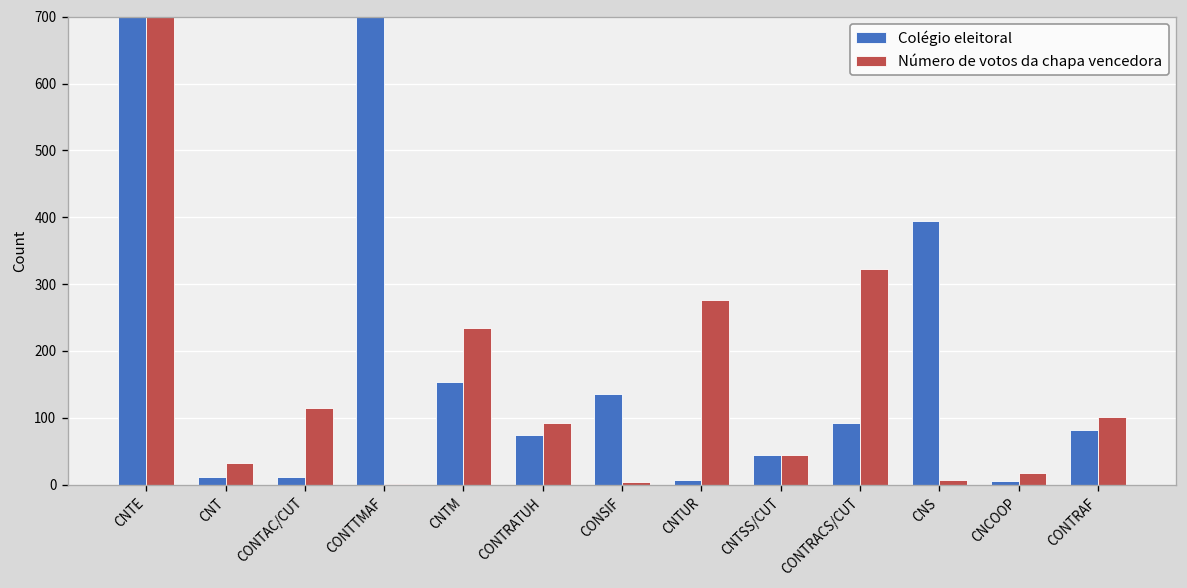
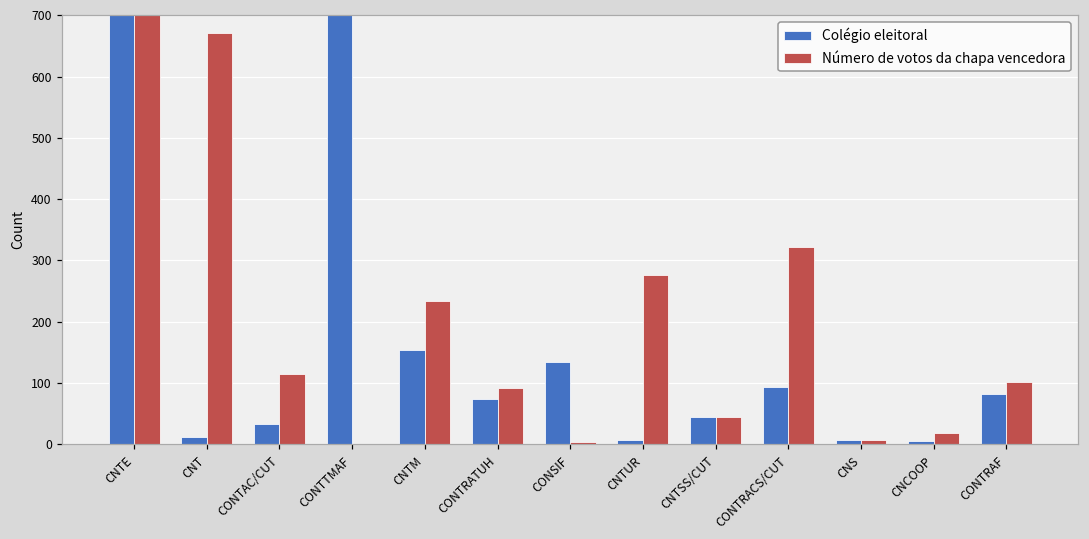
Número de votos da chapa vencedora, CNT: 30 -> 670
Colégio eleitoral, CONTAC/CUT: 10 -> 30
Colégio eleitoral, CNS: 390 -> 10
